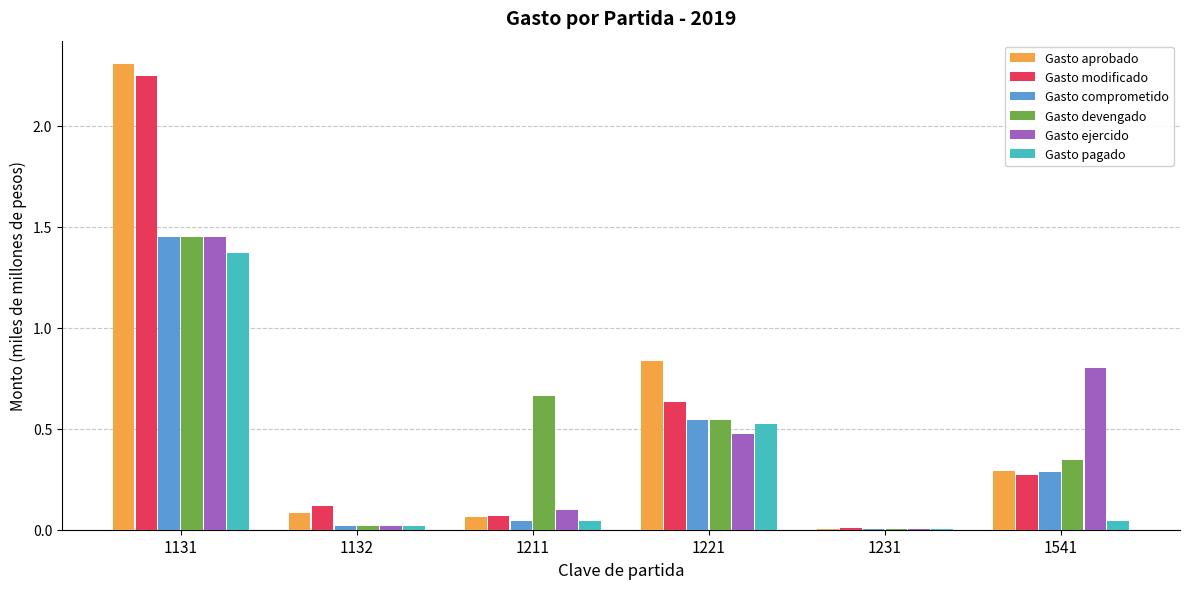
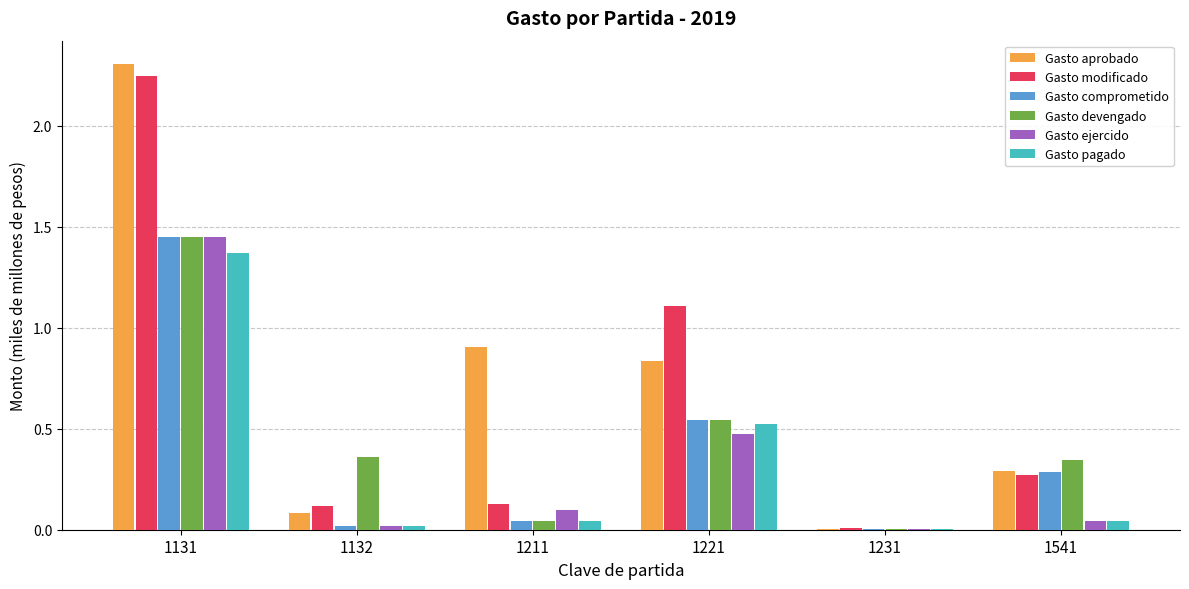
Gasto devengado, 1132: 0.02 -> 0.36
Gasto aprobado, 1211: 0.06 -> 0.91
Gasto modificado, 1211: 0.07 -> 0.13
Gasto devengado, 1211: 0.66 -> 0.04
Gasto modificado, 1221: 0.63 -> 1.11
Gasto ejercido, 1541: 0.80 -> 0.04
